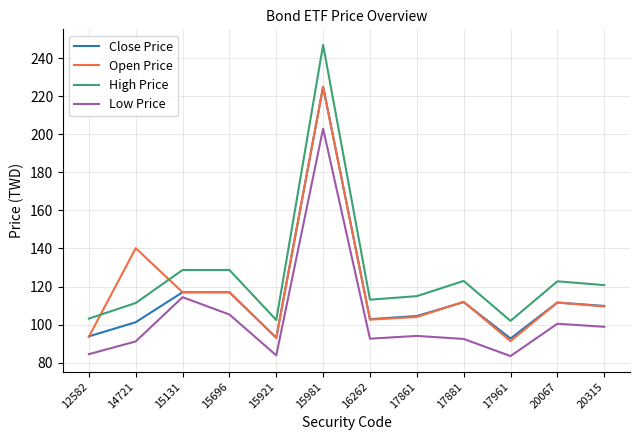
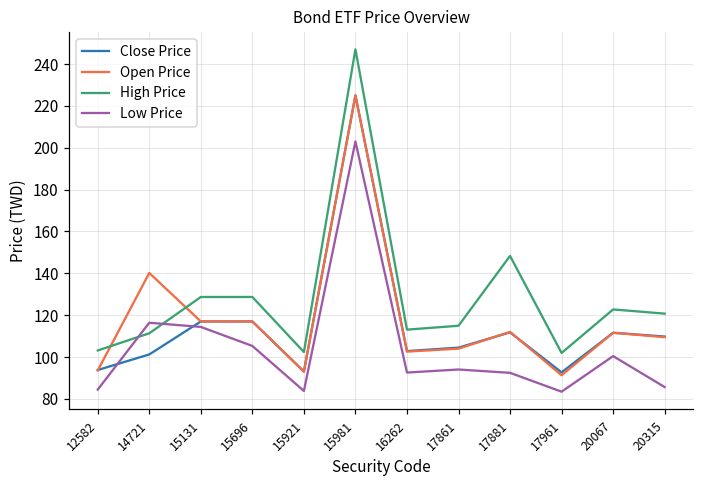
Low Price, 14721: 91 -> 116
High Price, 17881: 123 -> 148
Low Price, 20315: 99 -> 86
